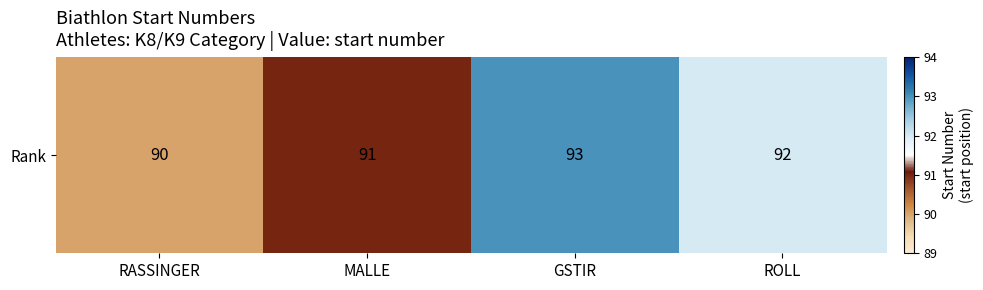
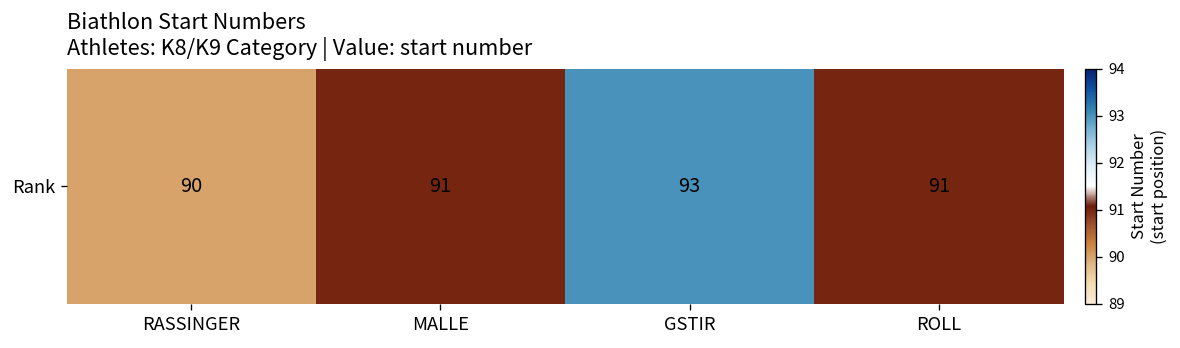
Rank, ROLL: 92 -> 91
